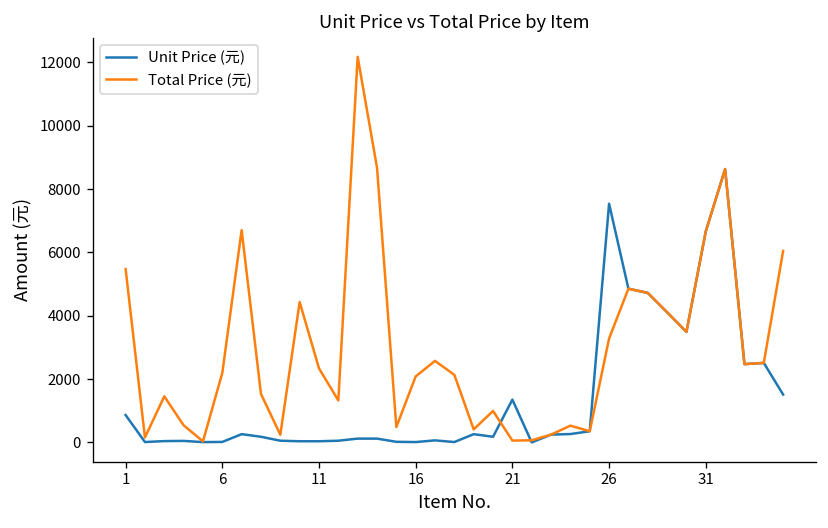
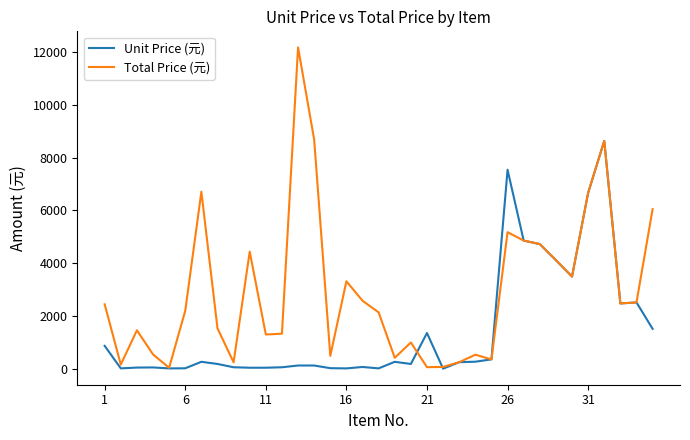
Total Price (元), 1: 5500 -> 2400
Total Price (元), 11: 2300 -> 1300
Total Price (元), 16: 2100 -> 3300
Total Price (元), 26: 3300 -> 5200
